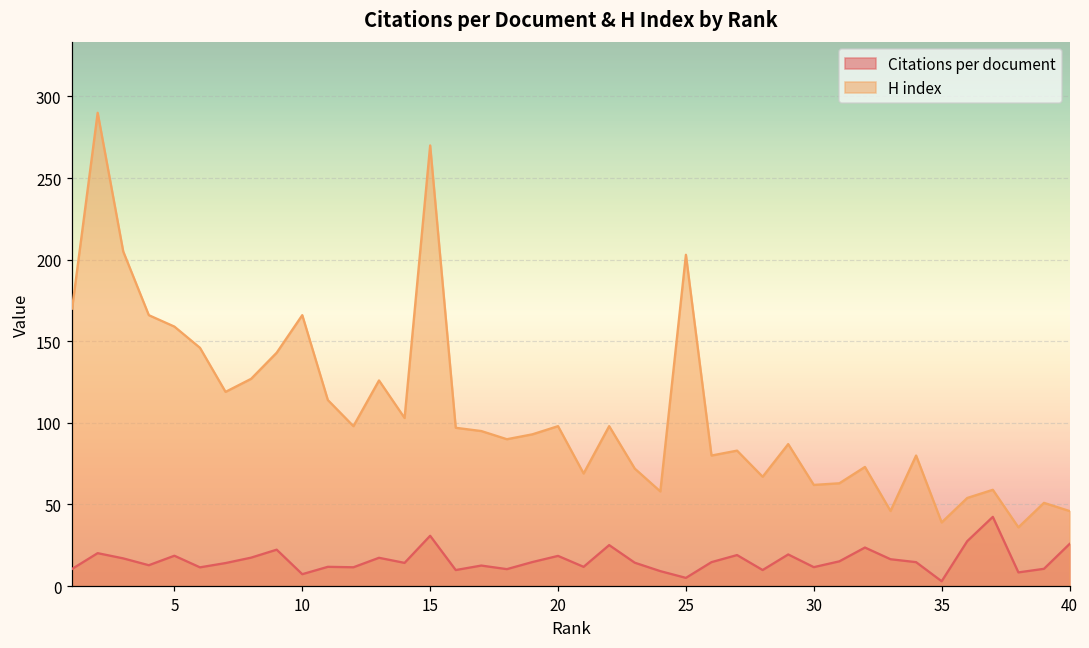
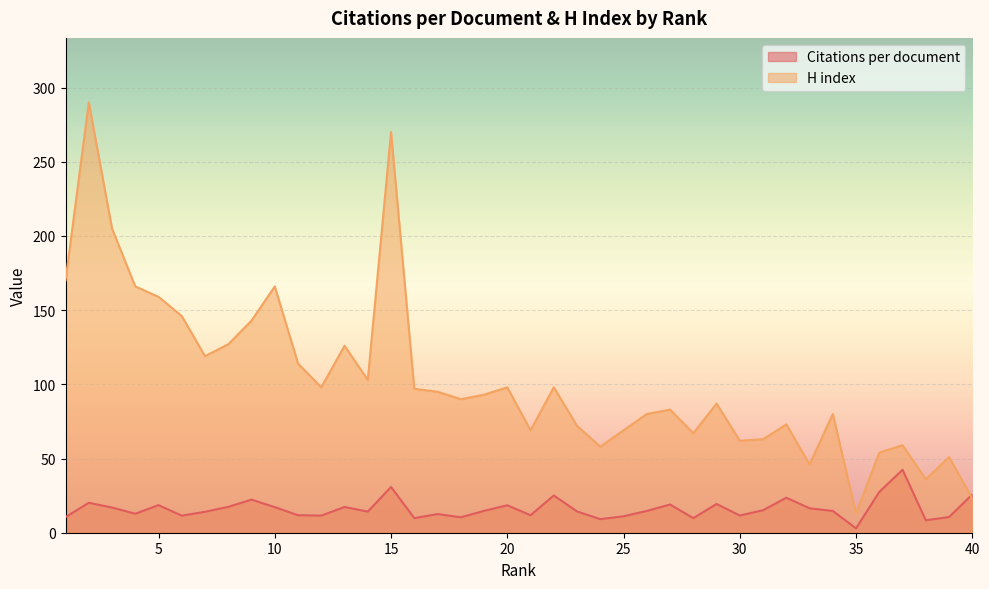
Citations per document, 10: 7 -> 17
Citations per document, 25: 5 -> 11
H index, 25: 203 -> 69
H index, 35: 39 -> 13
H index, 40: 46 -> 23
